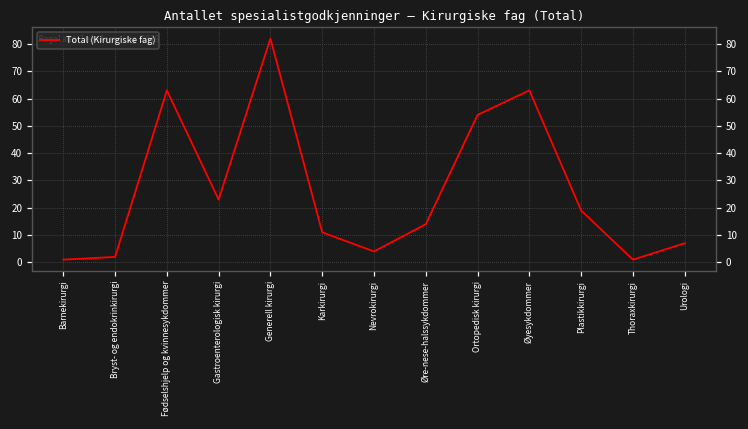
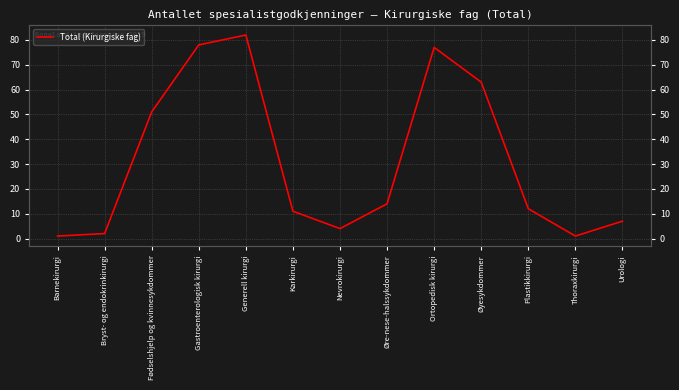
Fødselshjelp og kvinnesykdommer: 63 -> 51
Gastroenterologisk kirurgi: 23 -> 78
Ortopedisk kirurgi: 54 -> 77
Plastikkirurgi: 19 -> 12
